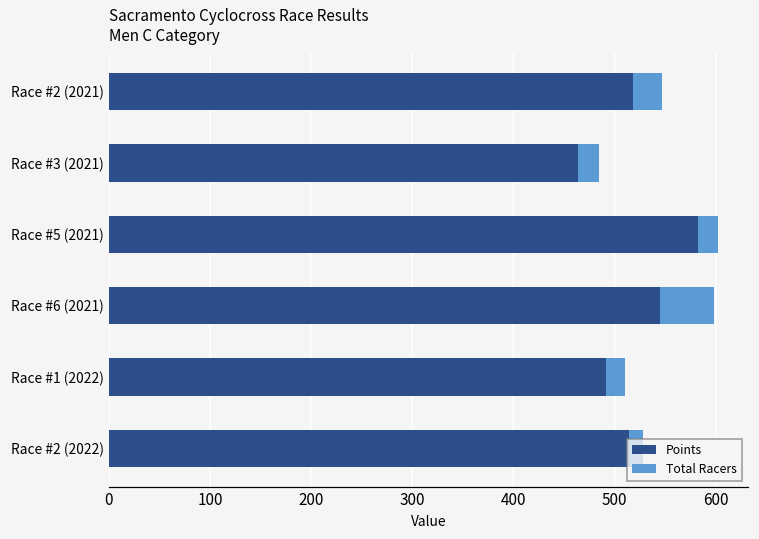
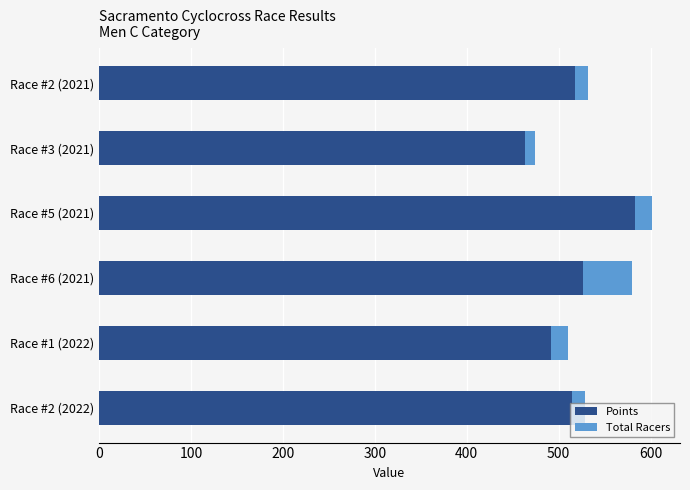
Total Racers, Race #2 (2021): 30 -> 10
Total Racers, Race #3 (2021): 20 -> 10
Points, Race #6 (2021): 550 -> 530
